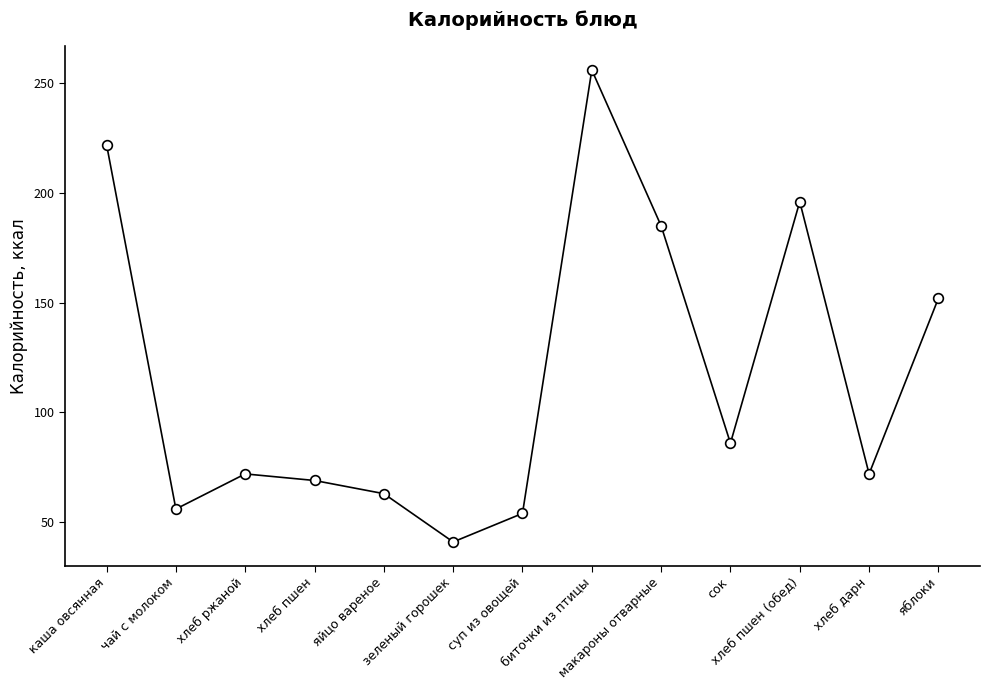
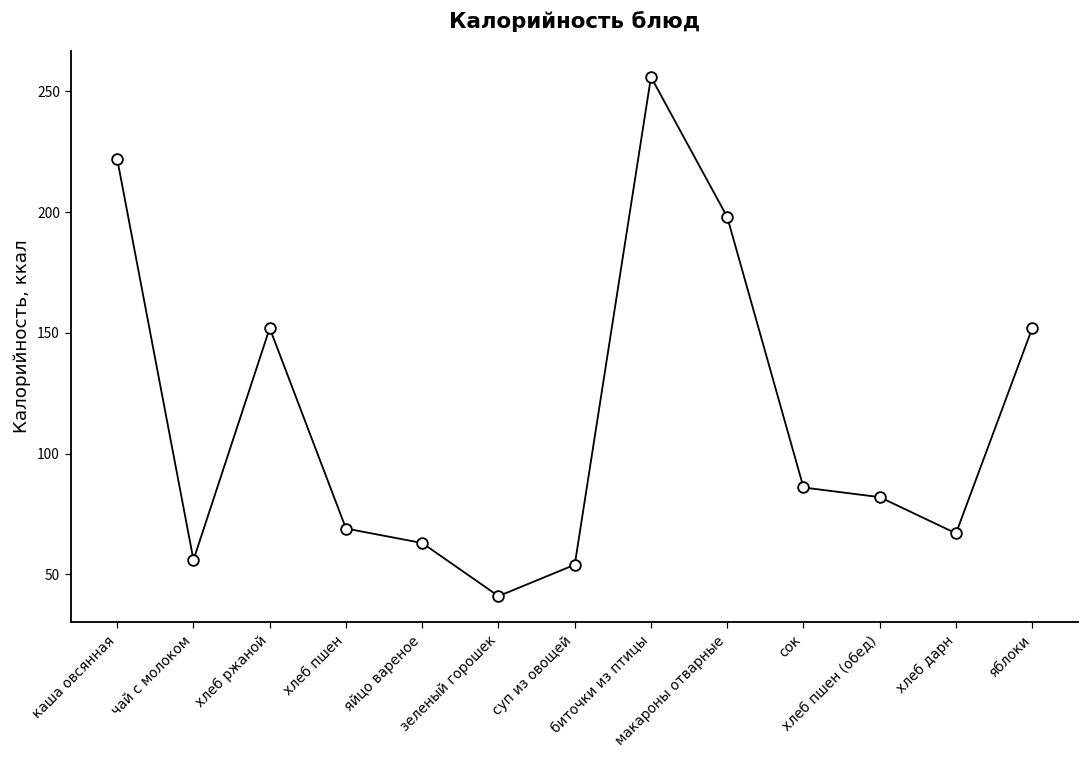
хлеб ржаной: 72 -> 152
макароны отварные: 185 -> 198
хлеб пшен (обед): 196 -> 82
хлеб дарн: 72 -> 67
